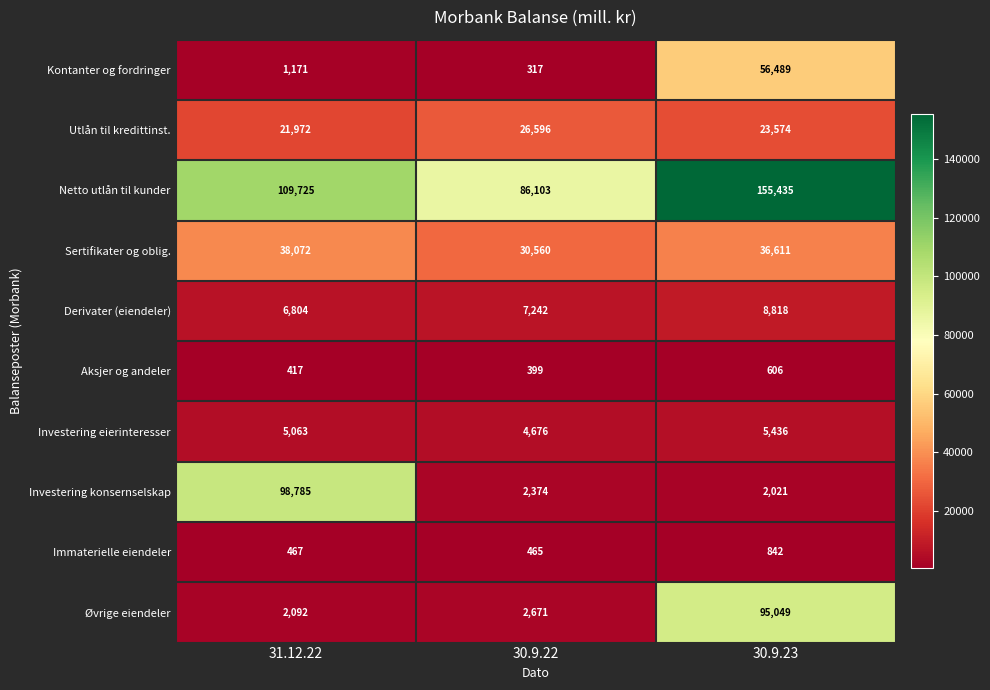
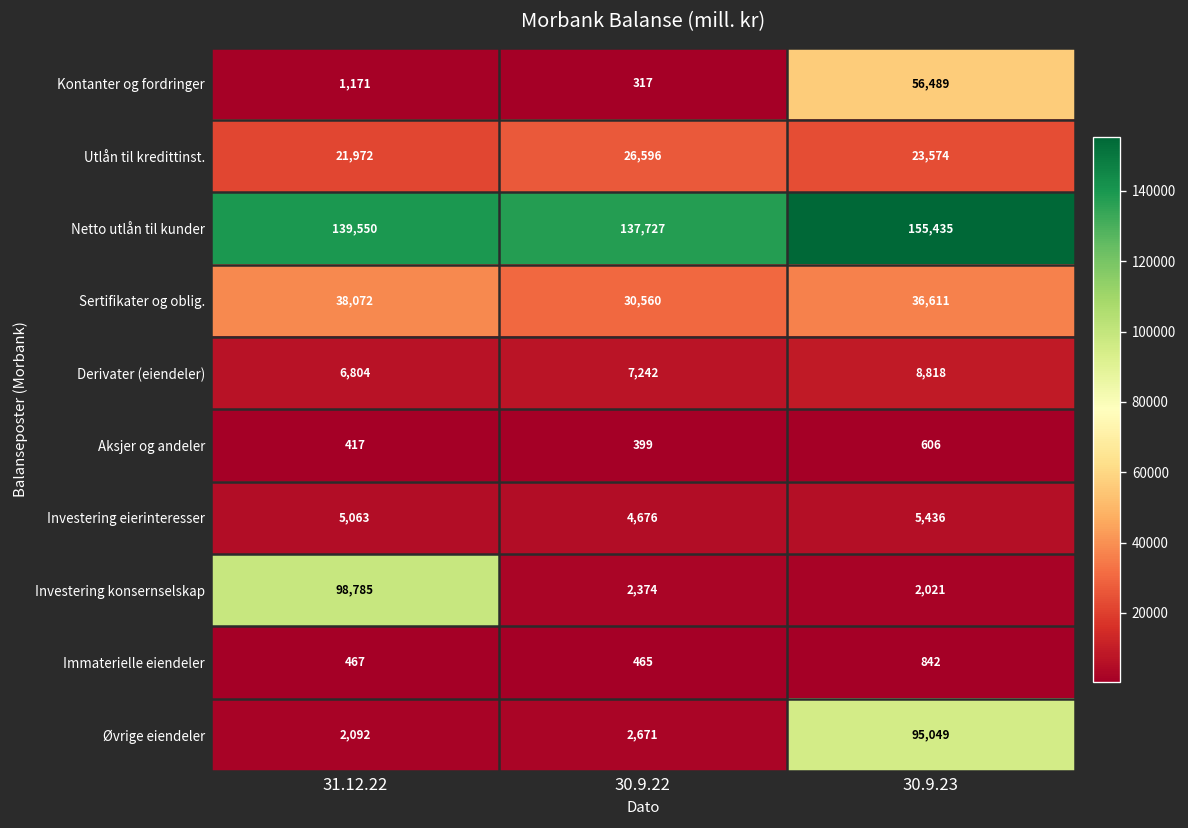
Netto utlån til kunder, 31.12.22: 109,725 -> 139,550
Netto utlån til kunder, 30.9.22: 86,103 -> 137,727
